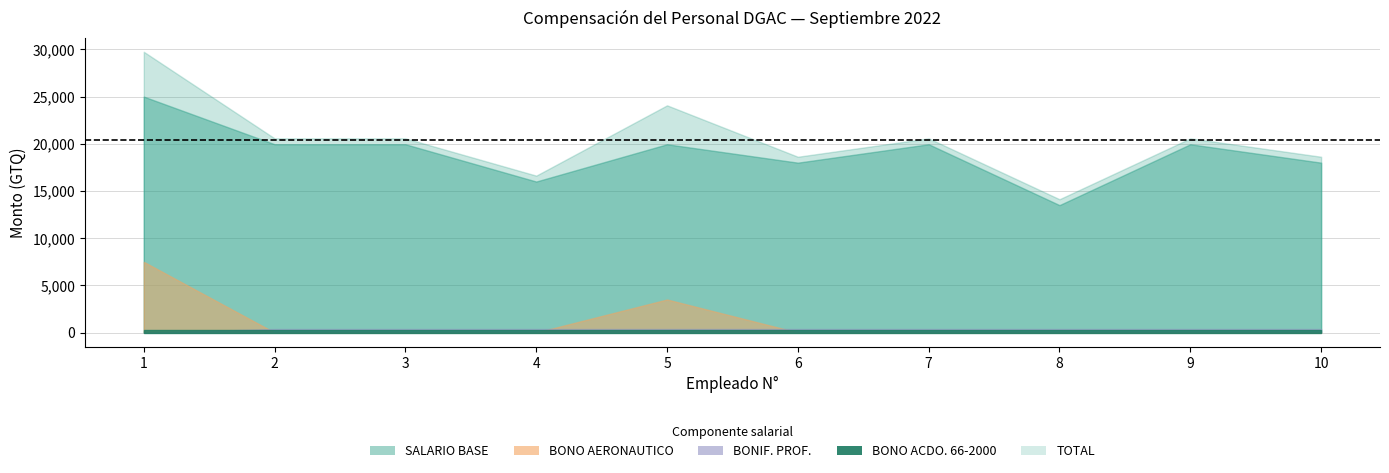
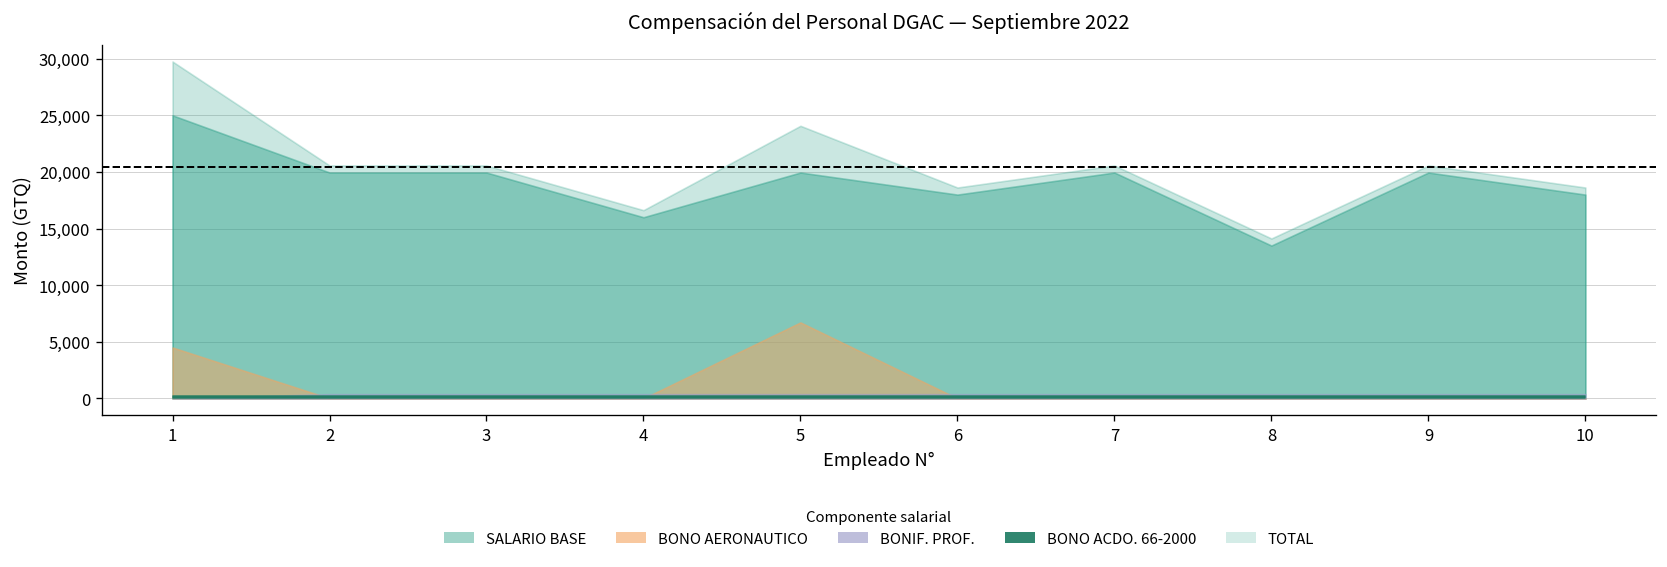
BONO AERONAUTICO, 1: 7,000 -> 5,000
BONO AERONAUTICO, 5: 4,000 -> 7,000
